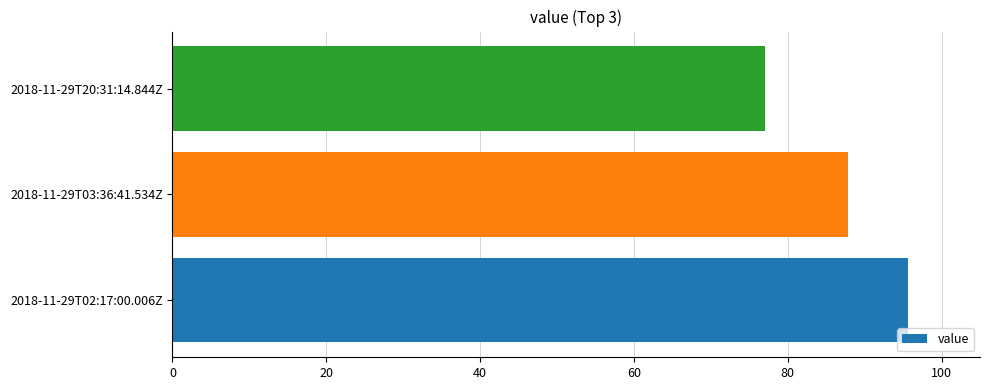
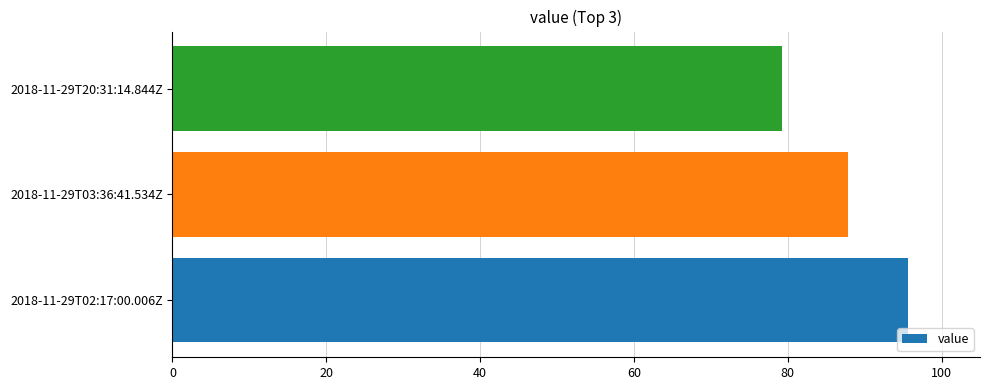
2018-11-29T20:31:14.844Z: 77 -> 79
